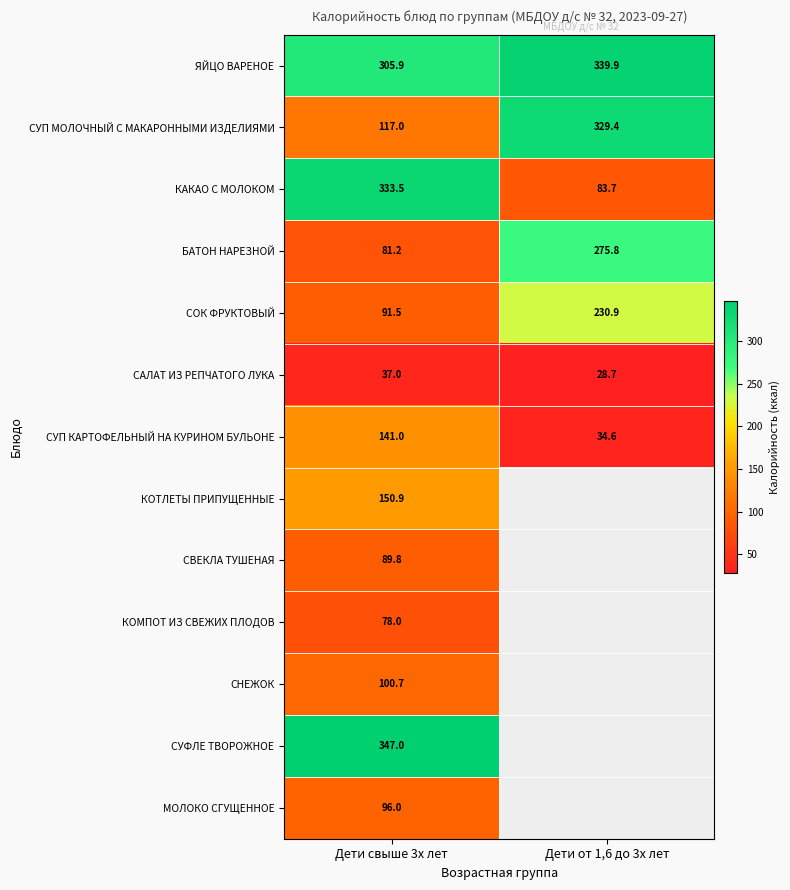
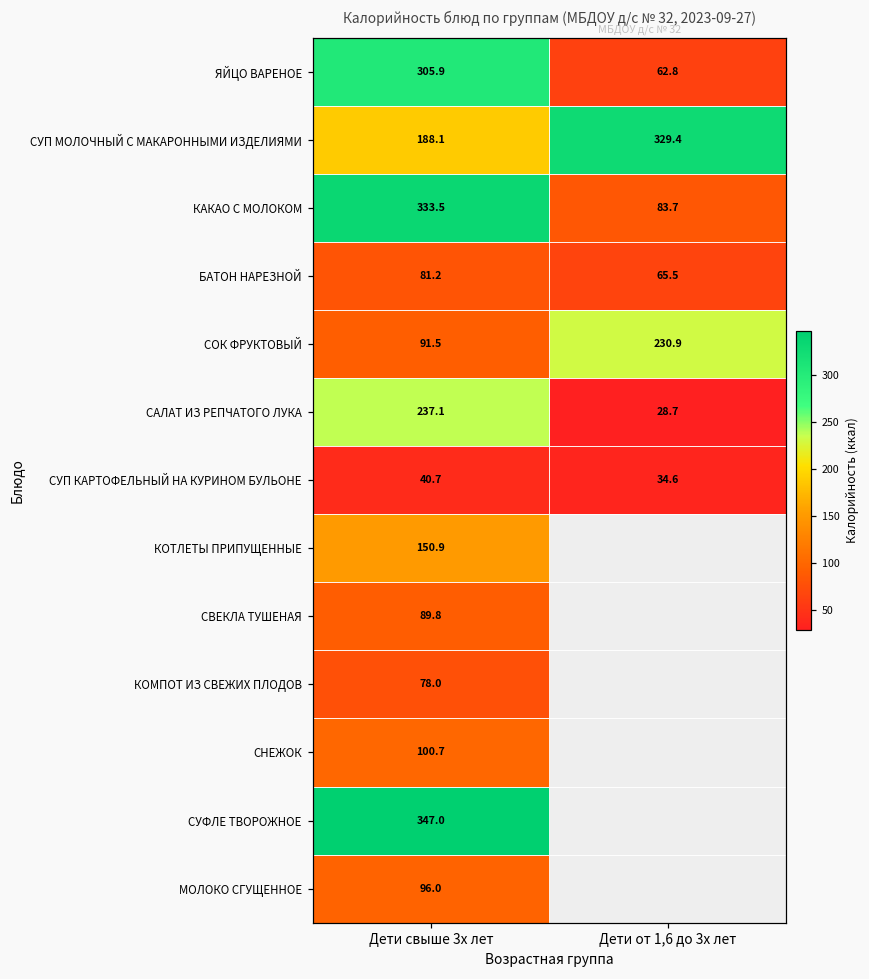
ЯЙЦО ВАРЕНОЕ, Дети от 1,6 до 3х лет: 339.9 -> 62.8
СУП МОЛОЧНЫЙ С МАКАРОННЫМИ ИЗДЕЛИЯМИ, Дети свыше 3х лет: 117.0 -> 188.1
БАТОН НАРЕЗНОЙ, Дети от 1,6 до 3х лет: 275.8 -> 65.5
САЛАТ ИЗ РЕПЧАТОГО ЛУКА, Дети свыше 3х лет: 37.0 -> 237.1
СУП КАРТОФЕЛЬНЫЙ НА КУРИНОМ БУЛЬОНЕ, Дети свыше 3х лет: 141.0 -> 40.7
